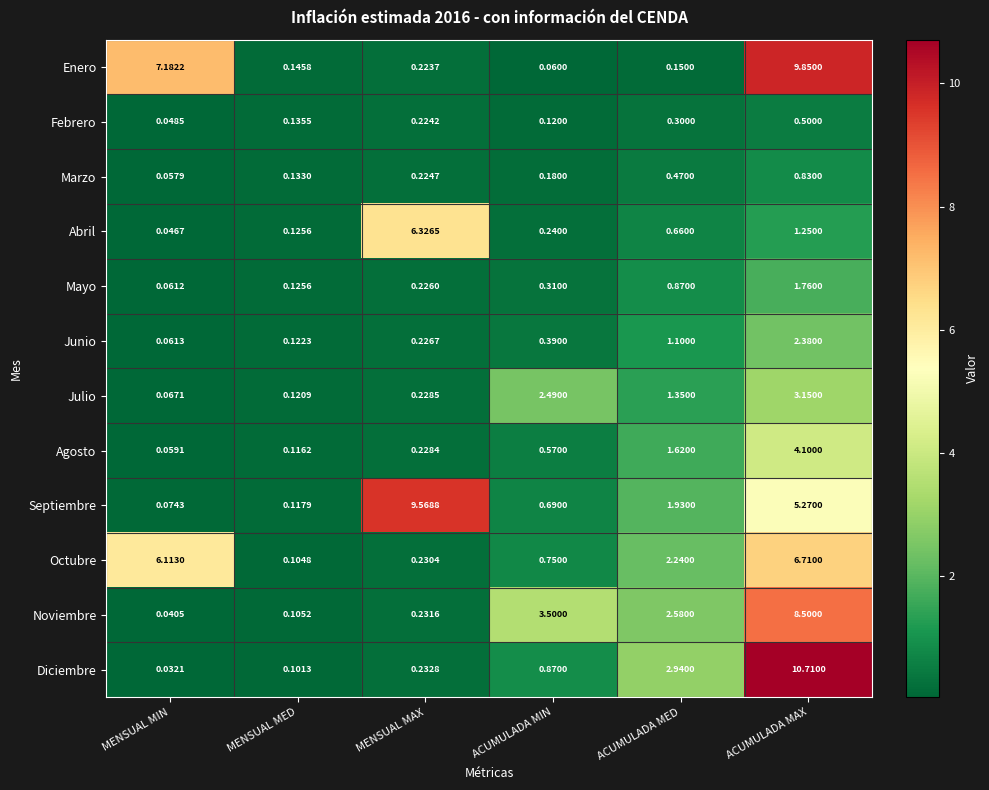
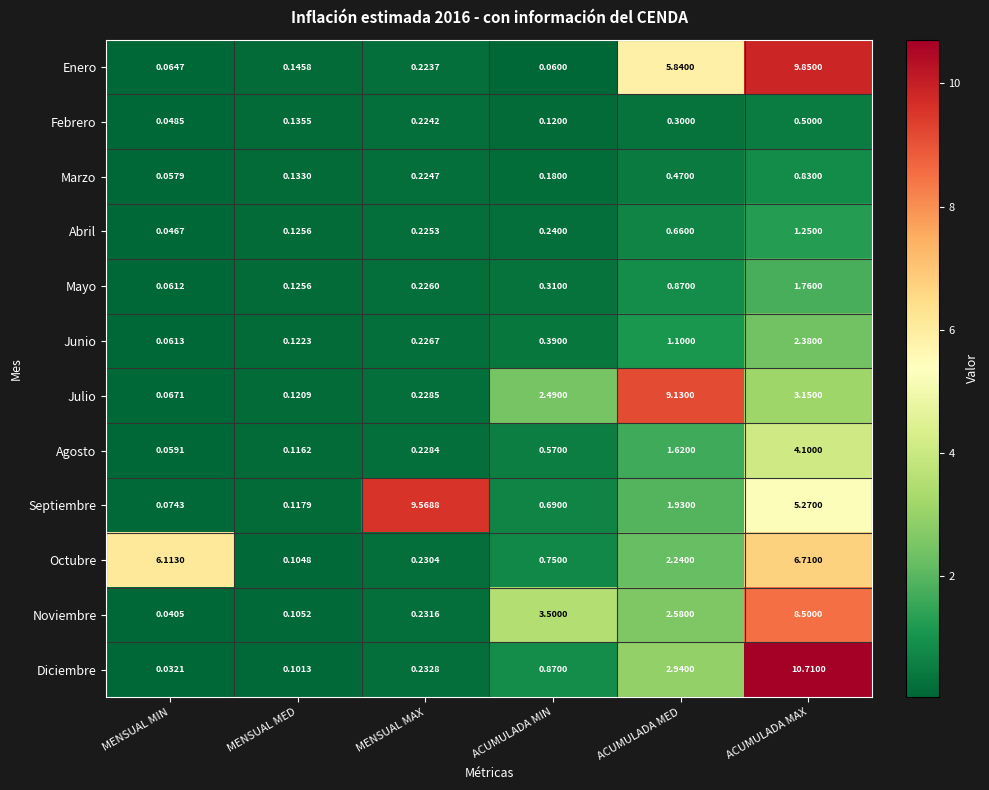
Enero, MENSUAL MIN: 7.1822 -> 0.0647
Enero, ACUMULADA MED: 0.1500 -> 5.8400
Abril, MENSUAL MAX: 6.3265 -> 0.2253
Julio, ACUMULADA MED: 1.3500 -> 9.1300
